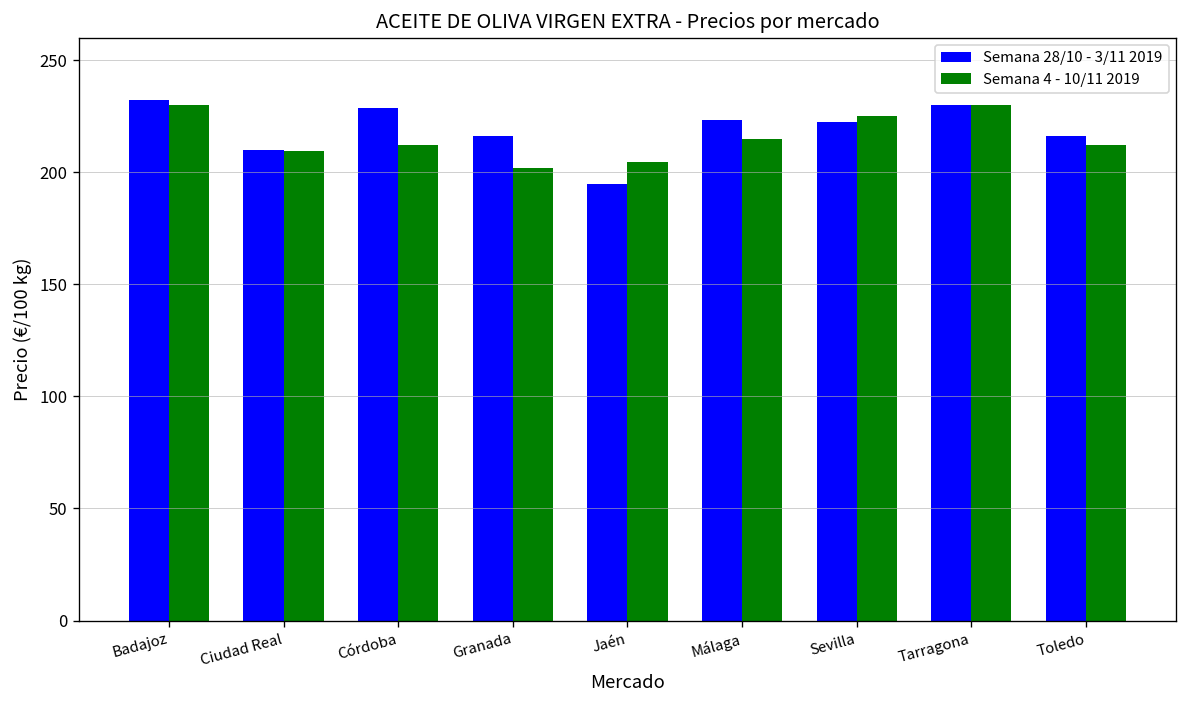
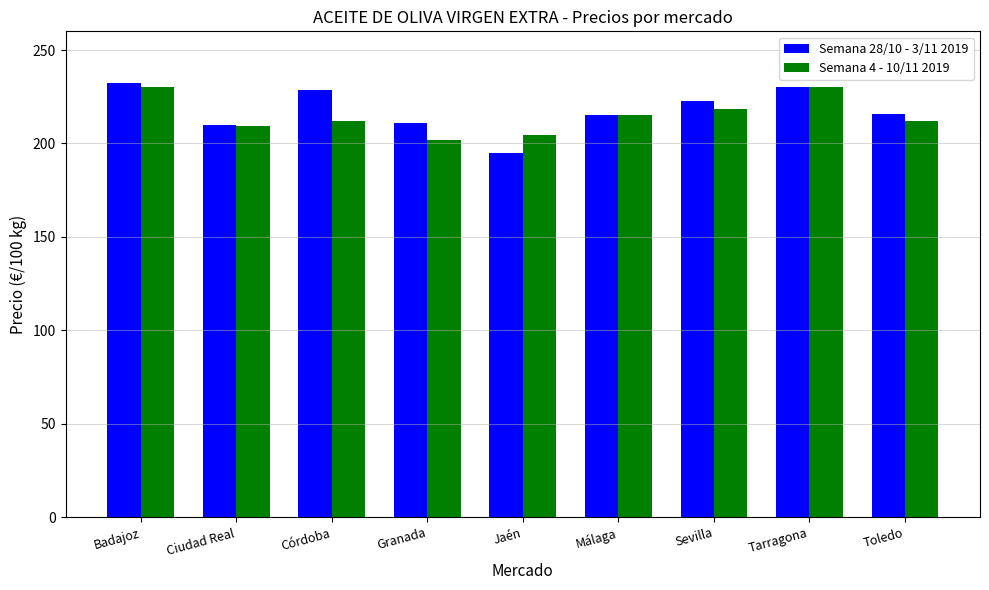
Semana 28/10 - 3/11 2019, Granada: 216 -> 211
Semana 28/10 - 3/11 2019, Málaga: 223 -> 215
Semana 4 - 10/11 2019, Sevilla: 225 -> 219
